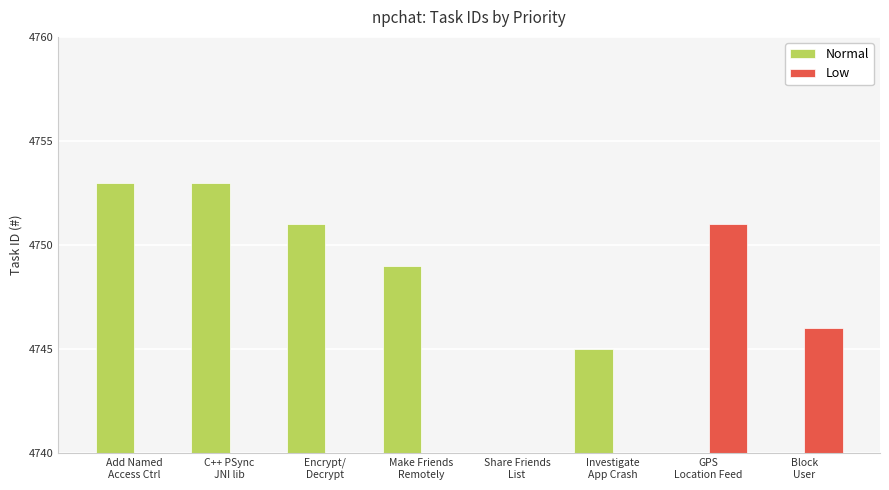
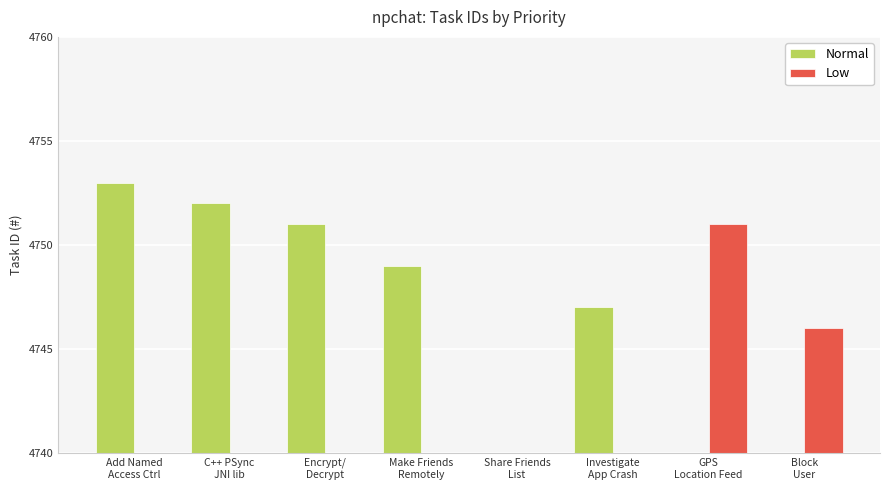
Normal, C++ PSync JNI lib: 4753 -> 4752
Normal, Investigate App Crash: 4745 -> 4747
